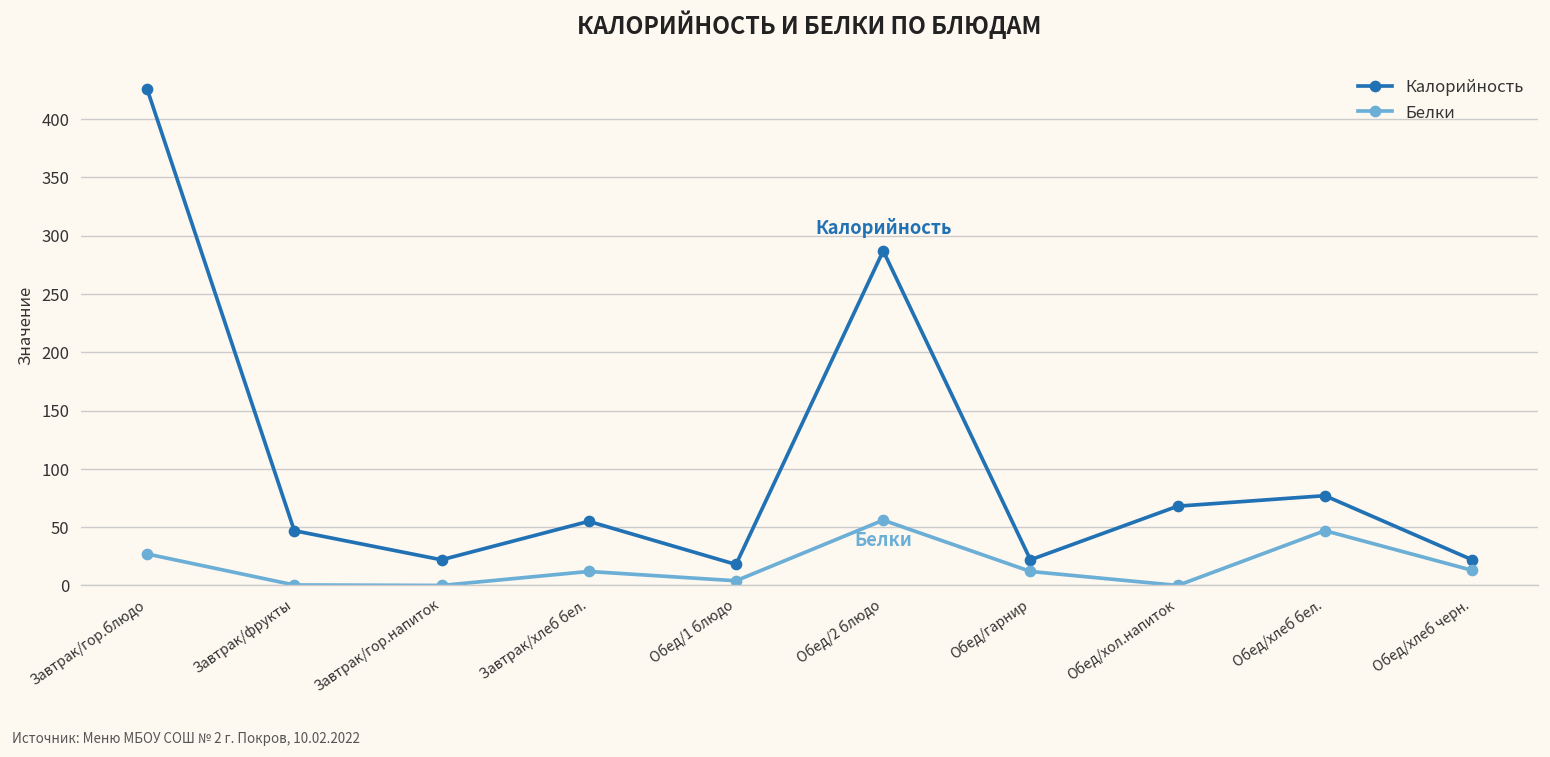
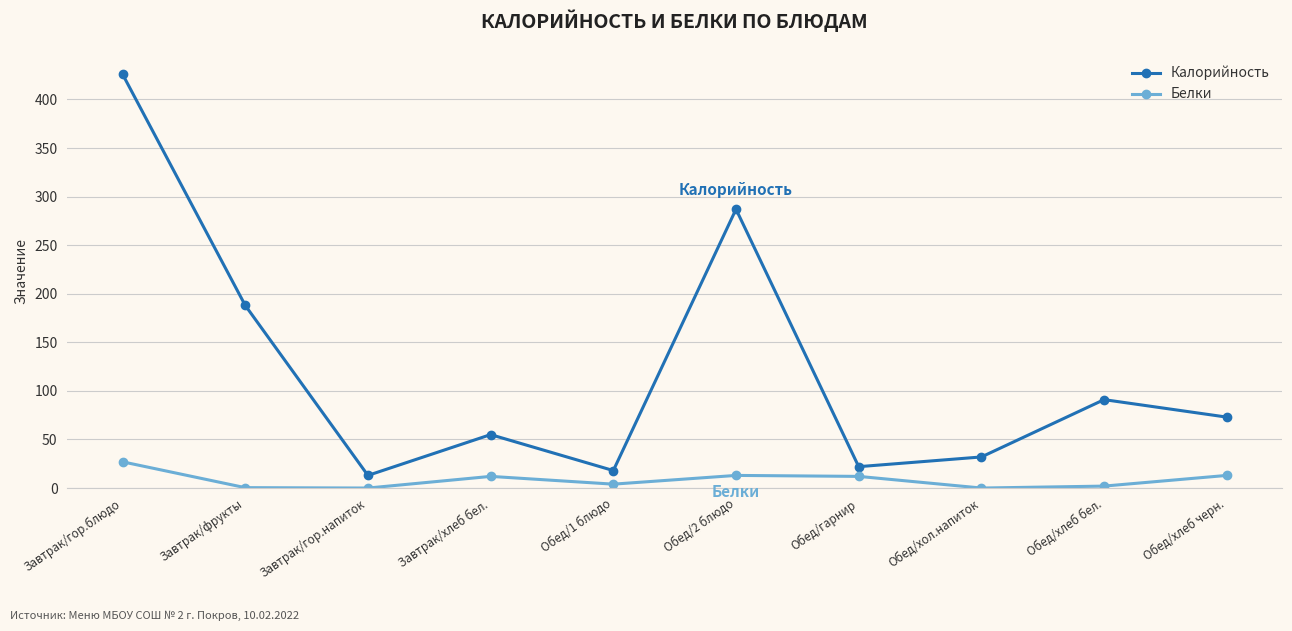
Калорийность, Завтрак/фрукты: 50 -> 190
Калорийность, Завтрак/гор.напиток: 20 -> 10
Белки, Обед/2 блюдо: 60 -> 10
Калорийность, Обед/хол.напиток: 70 -> 30
Калорийность, Обед/хлеб бел.: 80 -> 90
Белки, Обед/хлеб бел.: 50 -> 0
Калорийность, Обед/хлеб черн.: 20 -> 70
